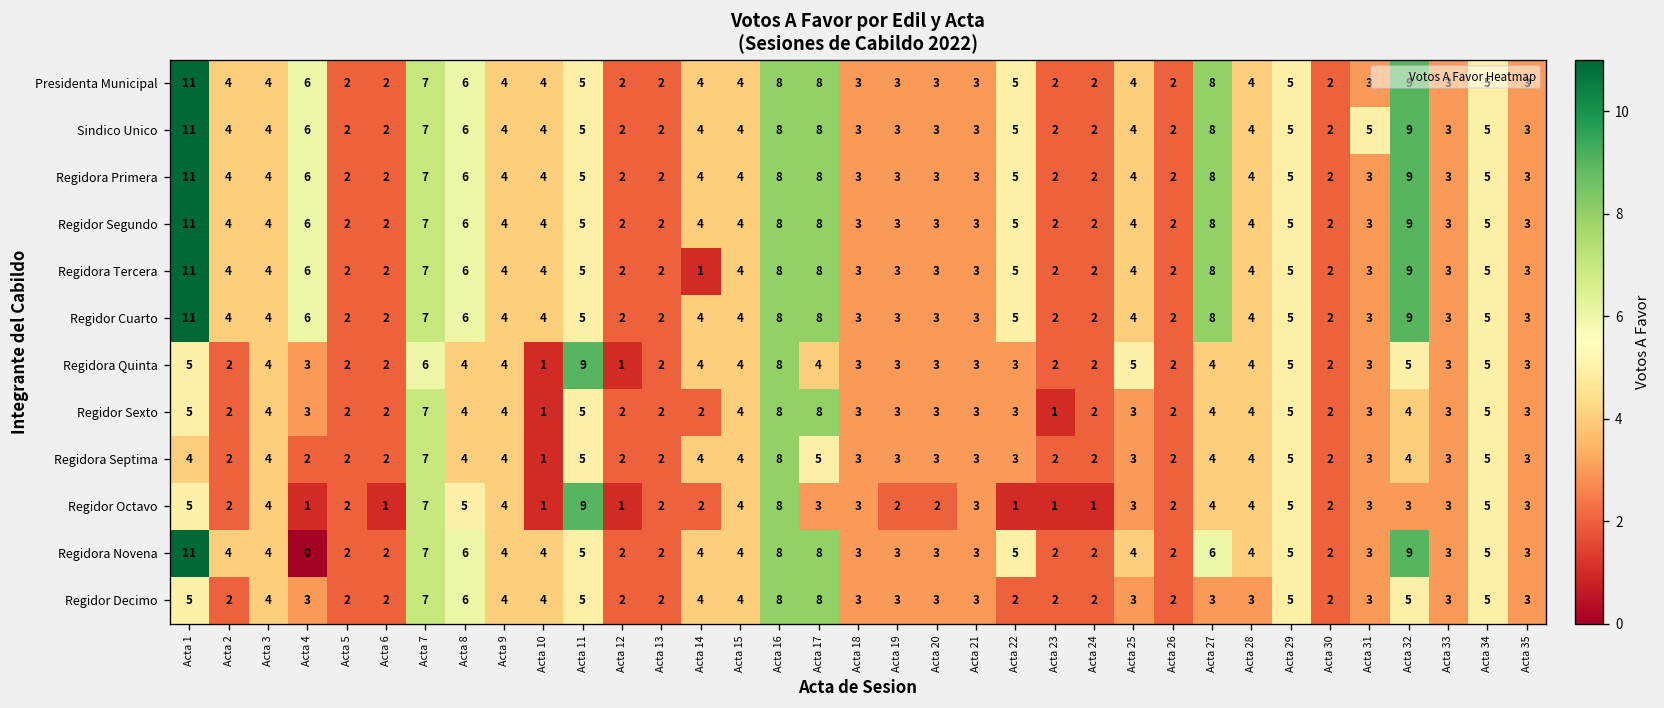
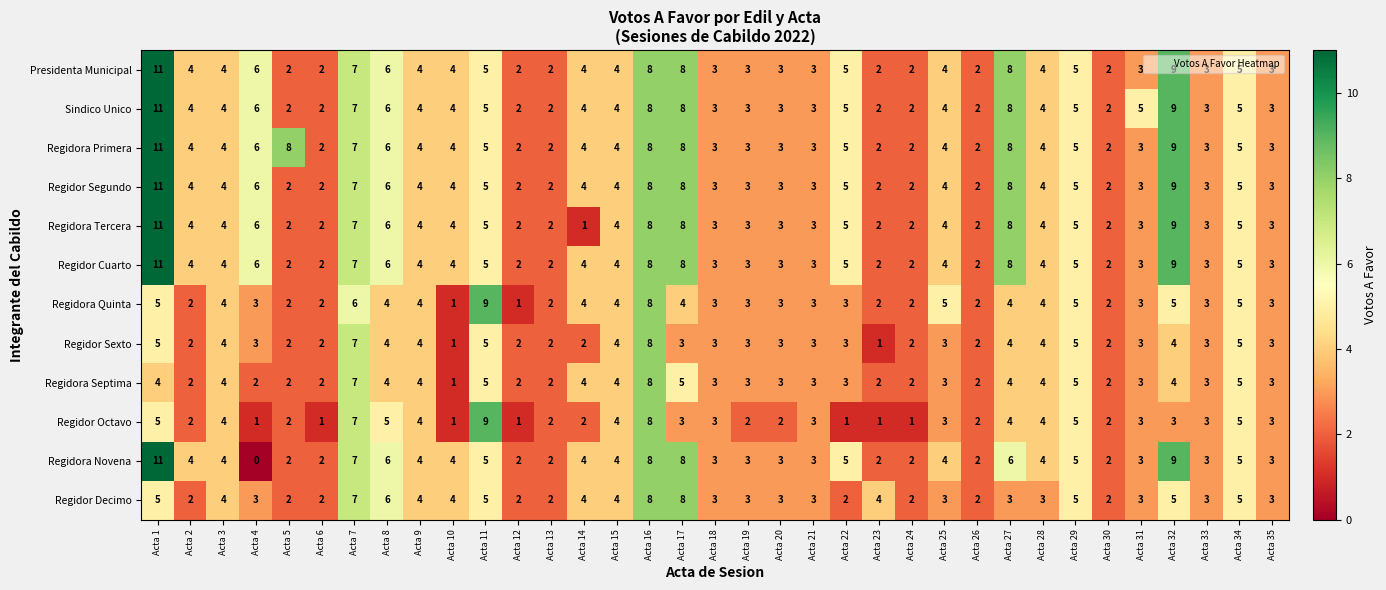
Regidora Primera, Acta 5: 2 -> 8
Regidor Sexto, Acta 17: 8 -> 3
Regidor Decimo, Acta 23: 2 -> 4
